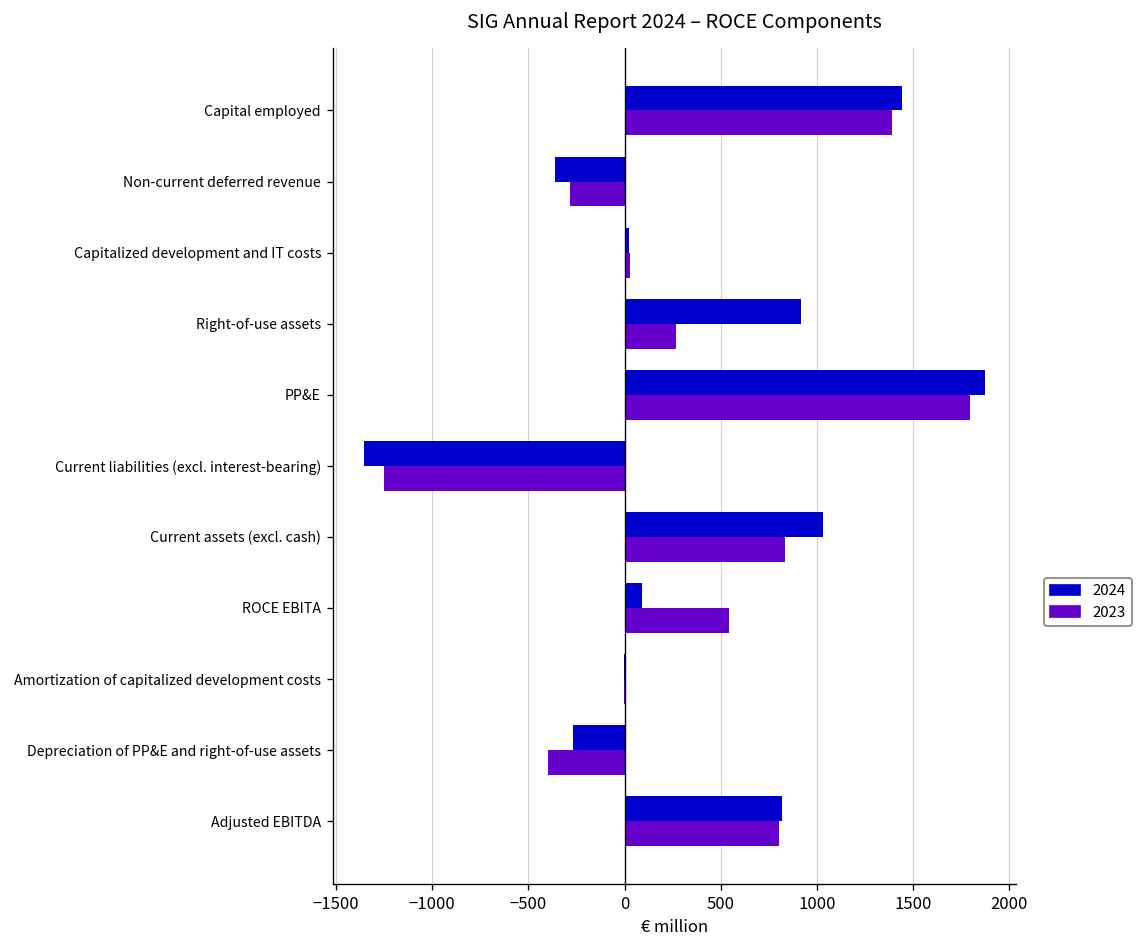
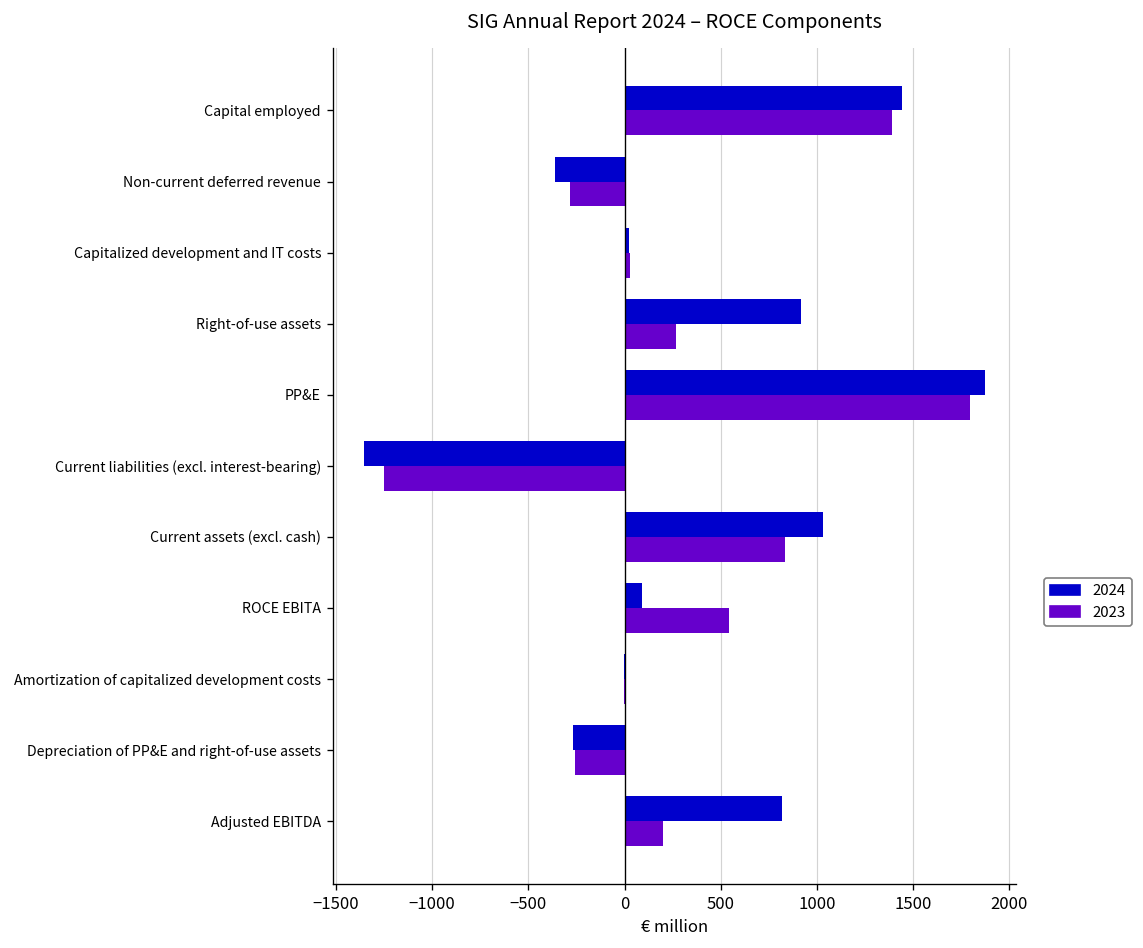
2023, Depreciation of PP&E and right-of-use assets: -400 -> -260
2023, Adjusted EBITDA: 800 -> 200
